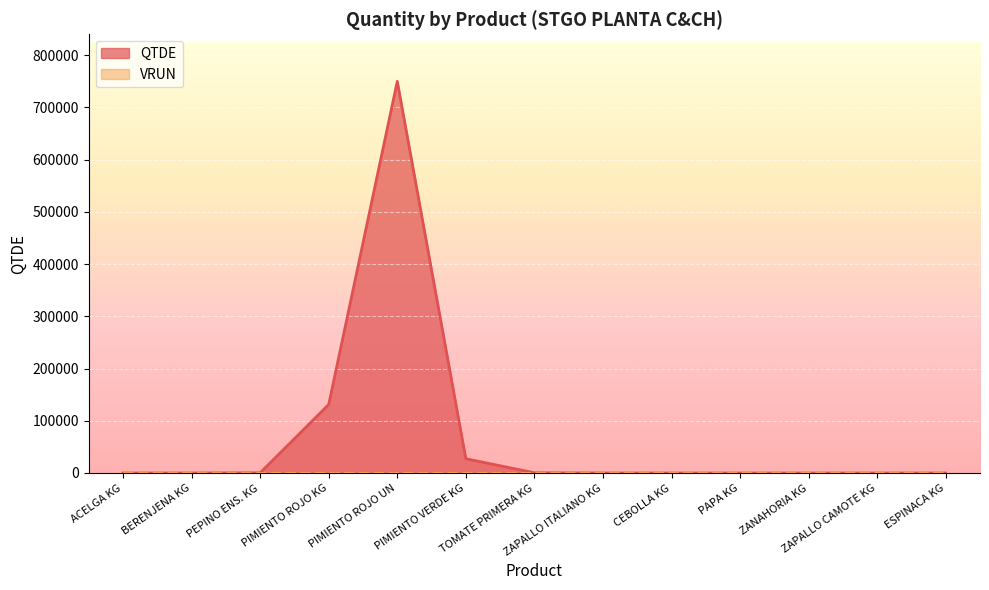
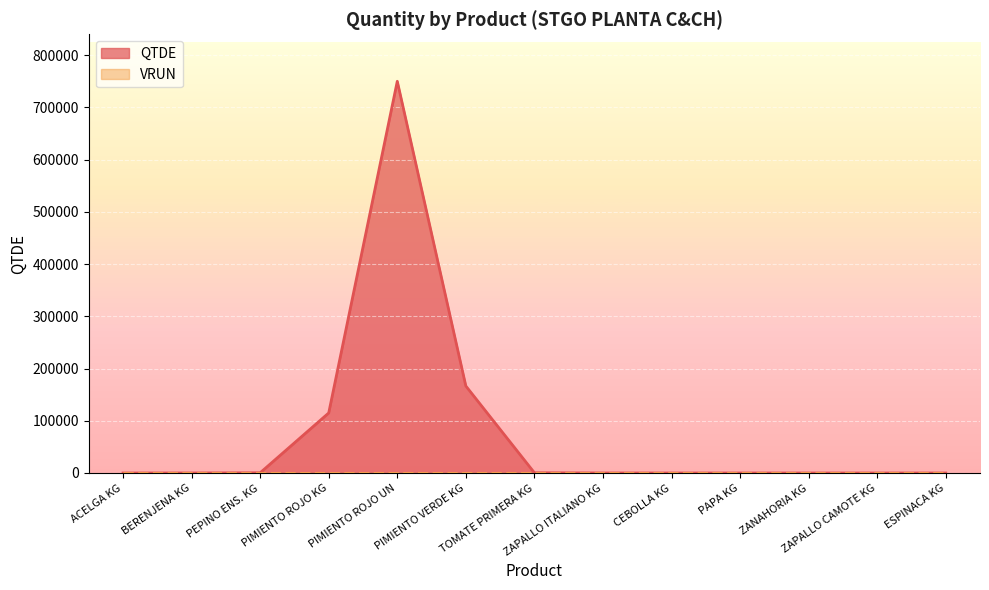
QTDE, PIMIENTO ROJO KG: 130000 -> 110000
QTDE, PIMIENTO VERDE KG: 30000 -> 170000
